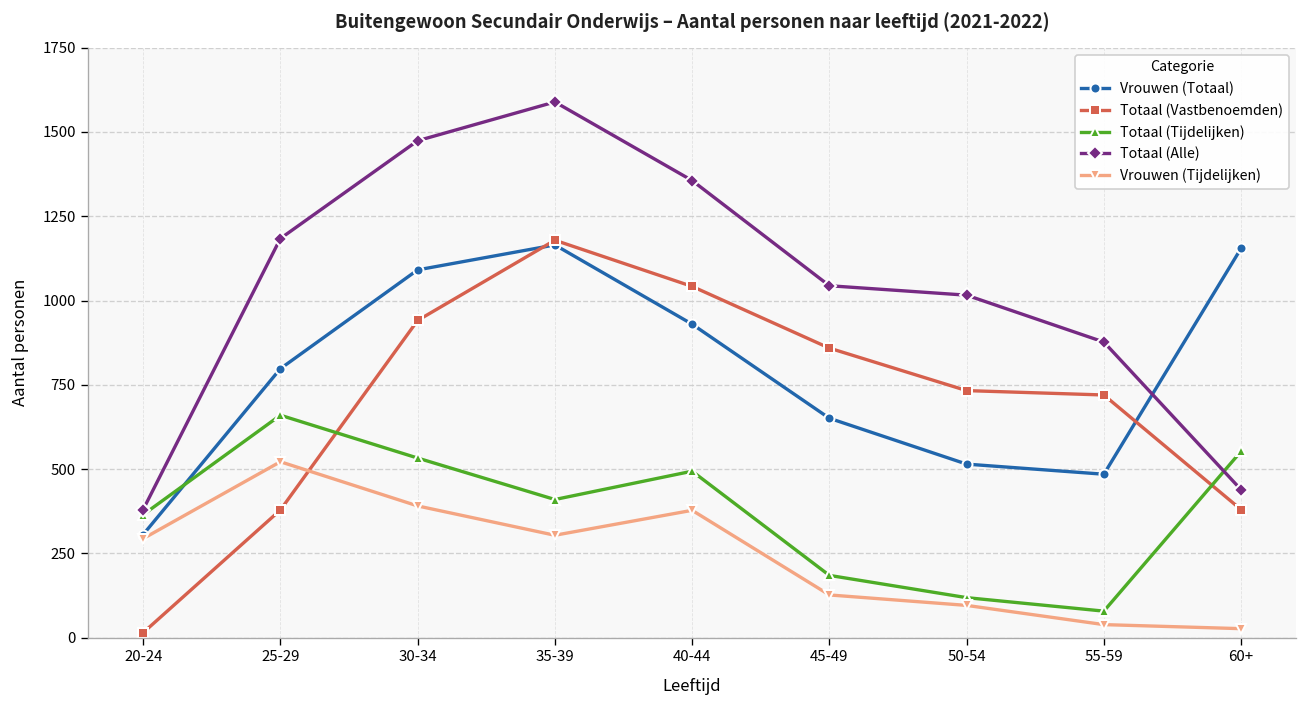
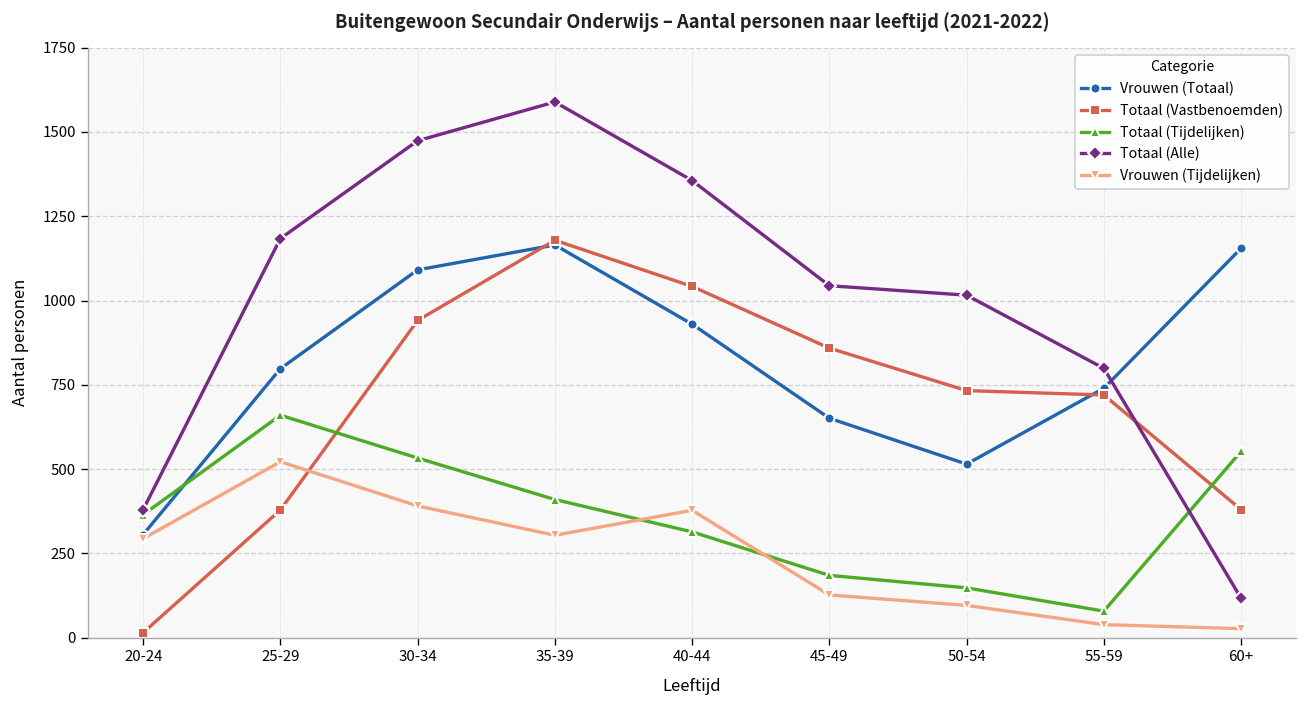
Totaal (Tijdelijken), 40-44: 490 -> 310
Totaal (Tijdelijken), 50-54: 120 -> 150
Vrouwen (Totaal), 55-59: 490 -> 740
Totaal (Alle), 55-59: 880 -> 800
Totaal (Alle), 60+: 440 -> 120
